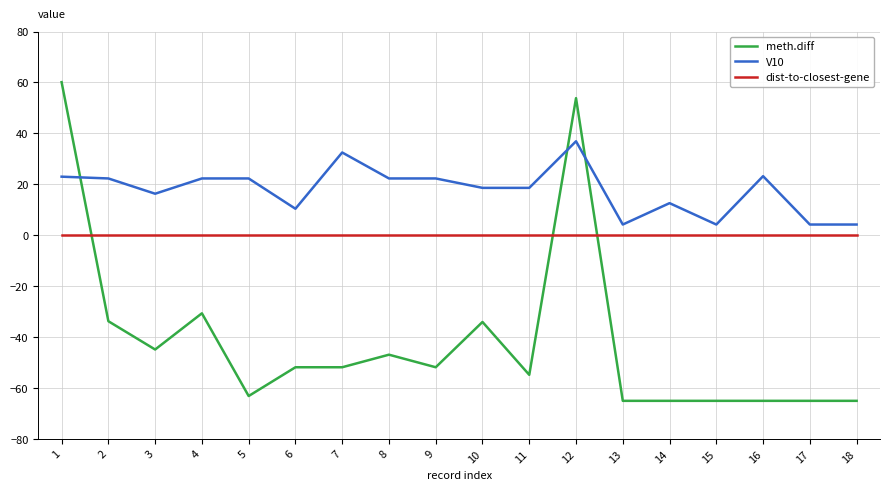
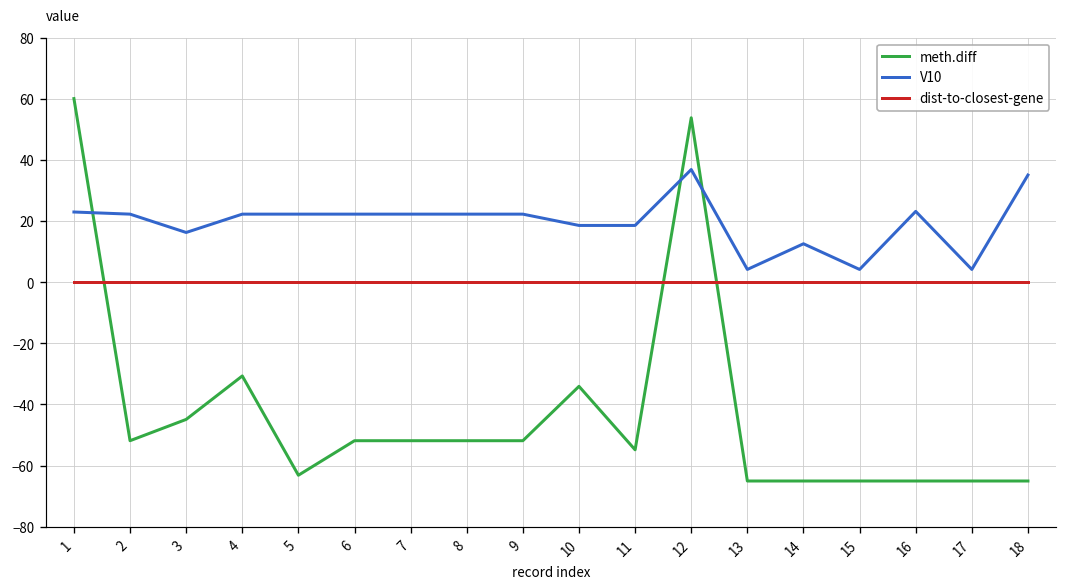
meth.diff, 2: -34 -> -52
V10, 6: 10 -> 22
V10, 7: 33 -> 22
meth.diff, 8: -47 -> -52
V10, 18: 4 -> 35
